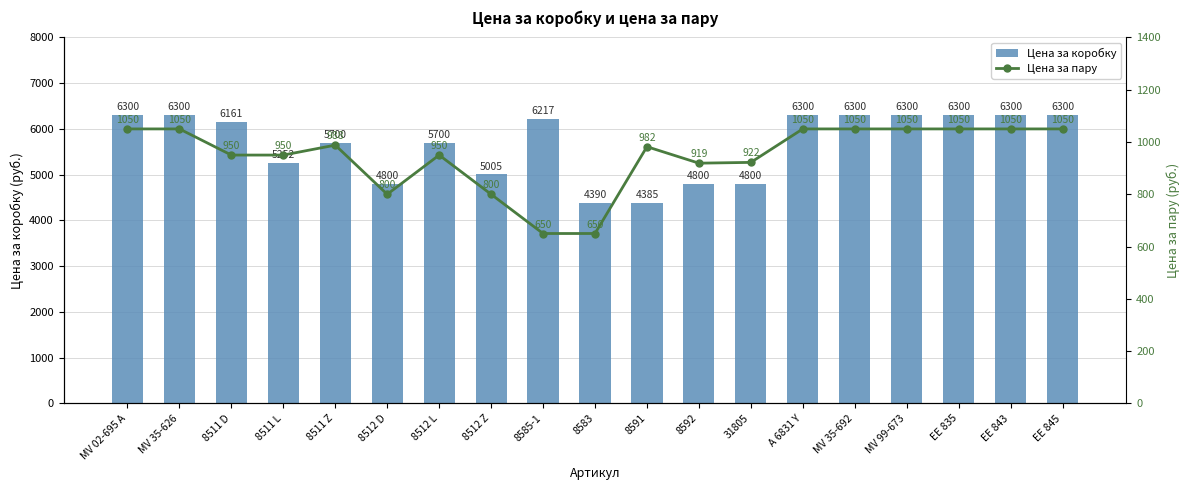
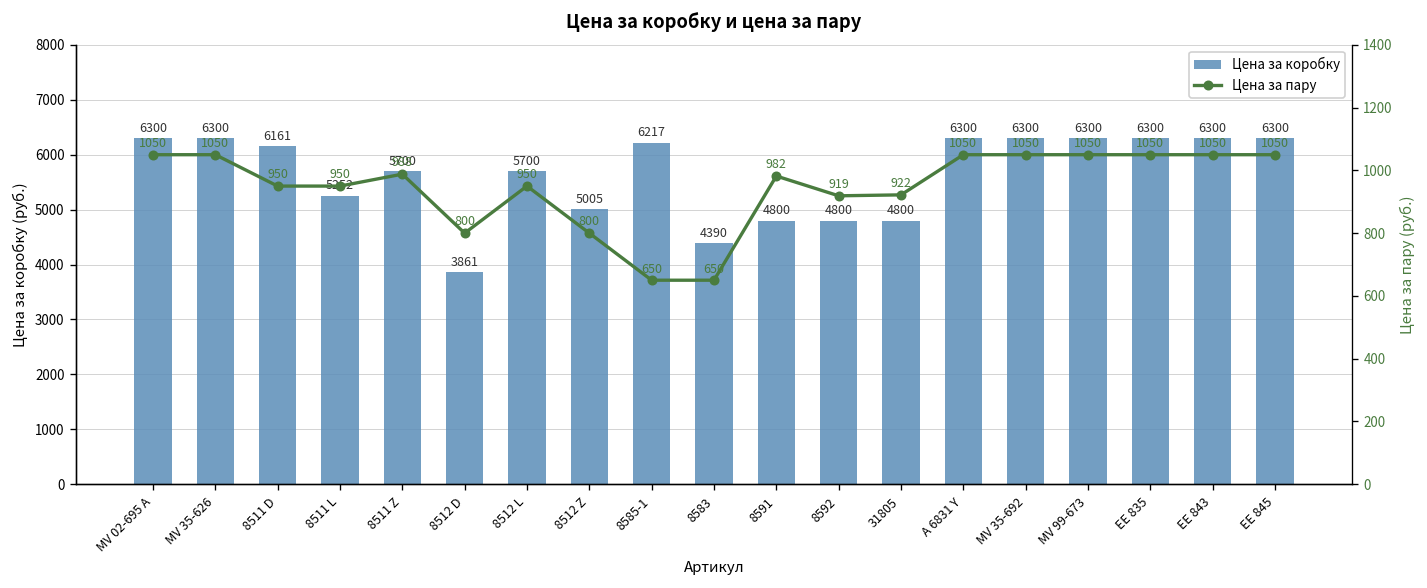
Цена за коробку, 8512 D: 4800 -> 3861
Цена за коробку, 8591: 4385 -> 4800
